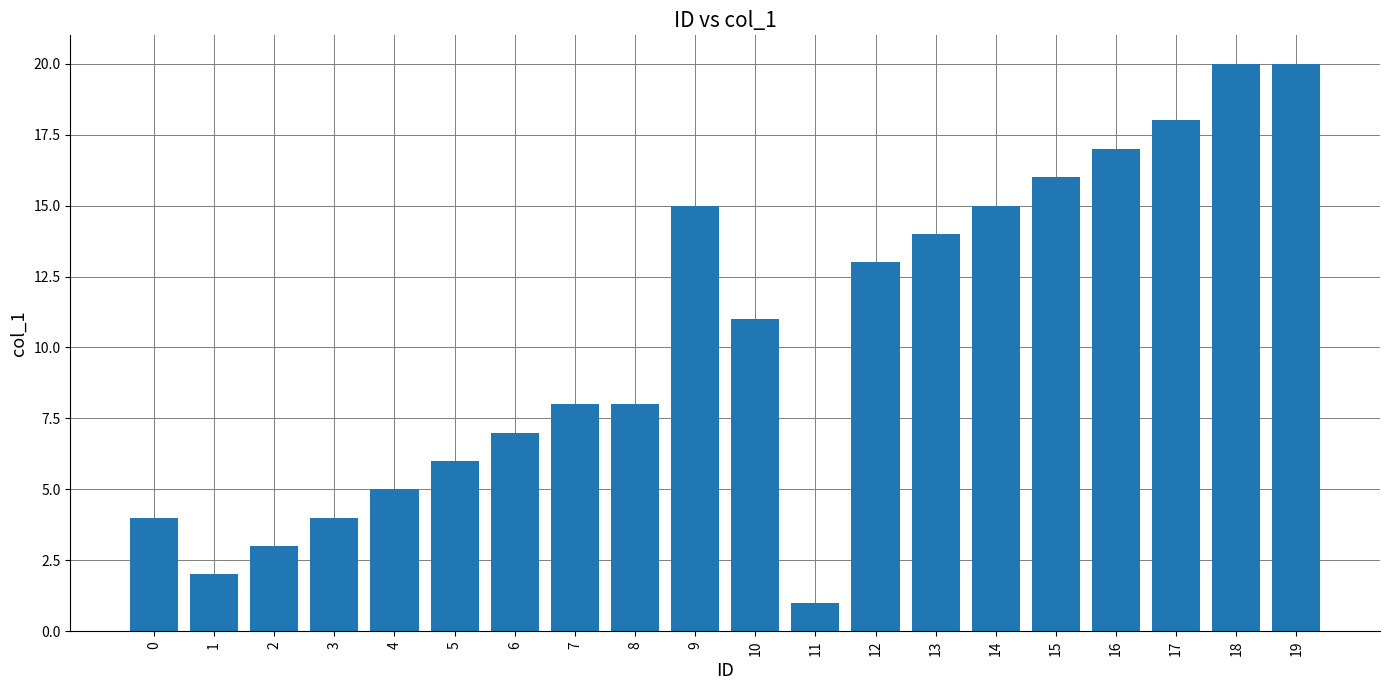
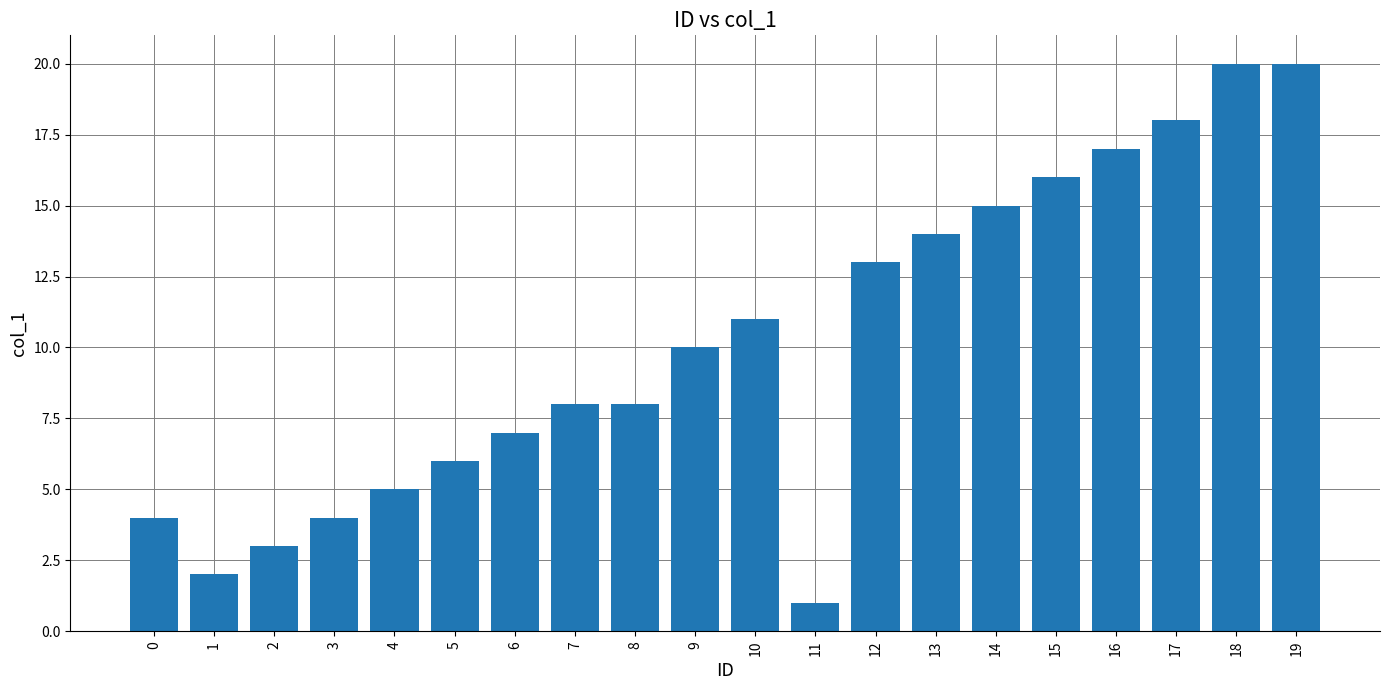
9: 15 -> 10
